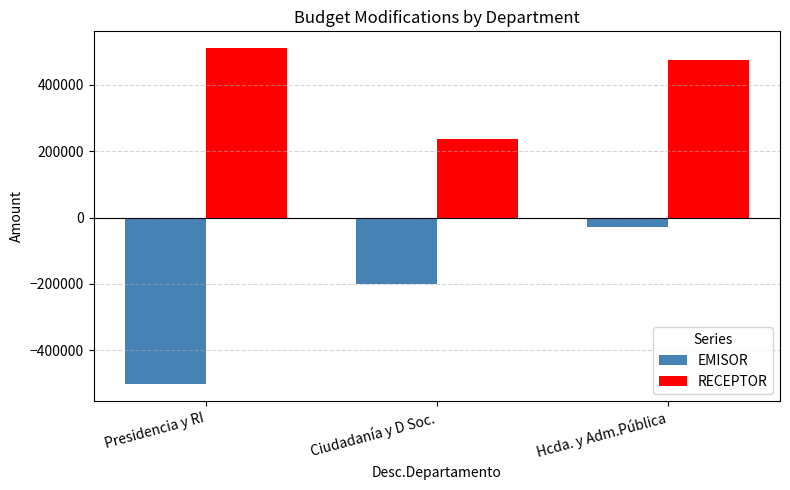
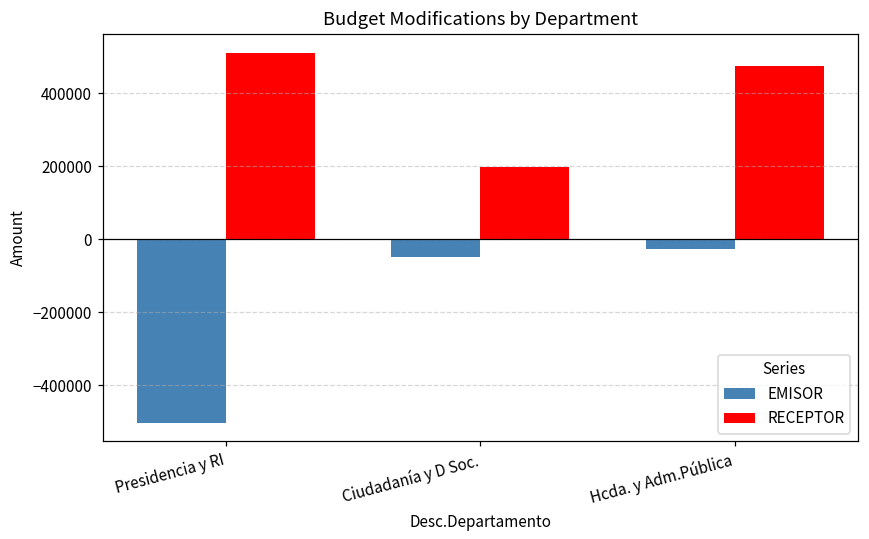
EMISOR, Ciudadanía y D Soc.: -200000 -> -50000
RECEPTOR, Ciudadanía y D Soc.: 240000 -> 200000
